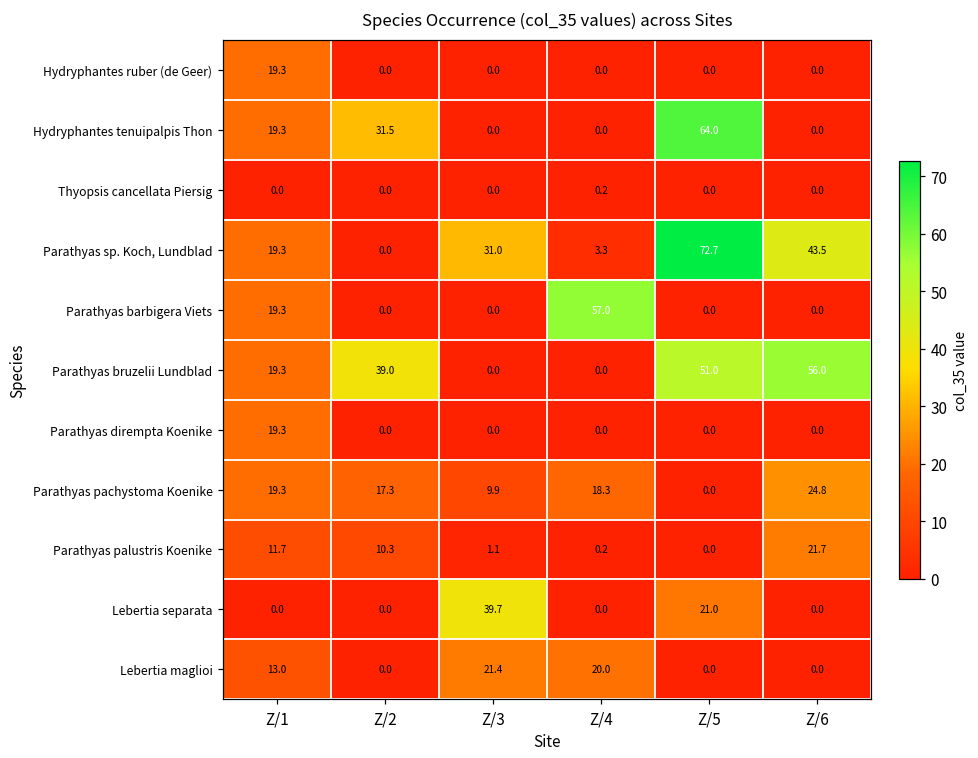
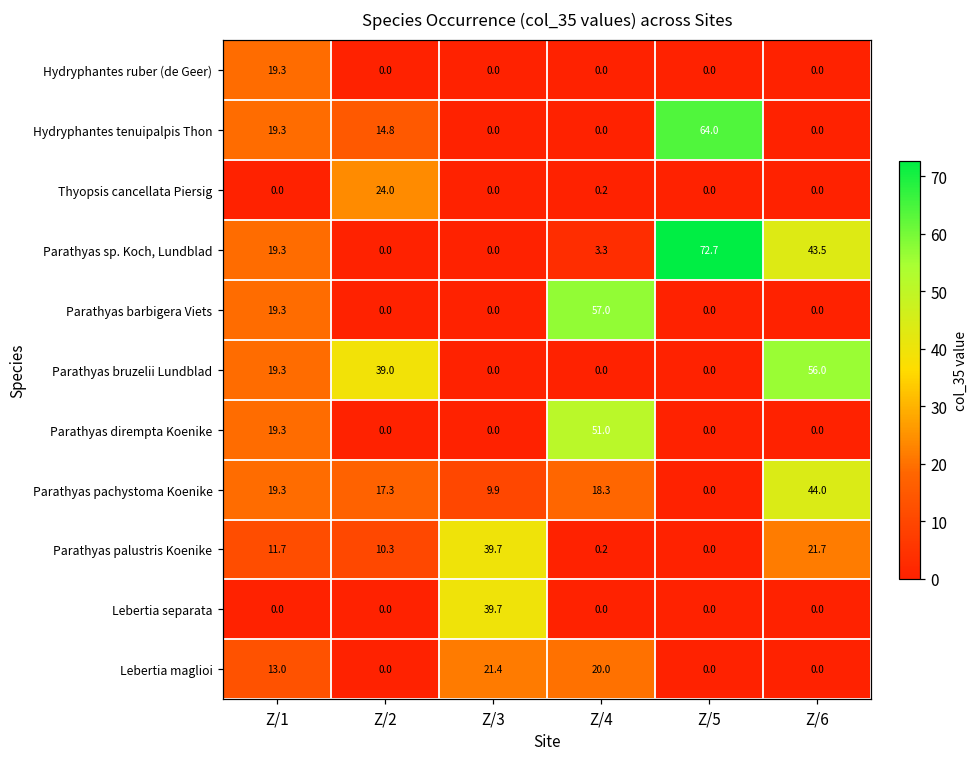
Hydryphantes tenuipalpis Thon, Z/2: 31.5 -> 14.8
Thyopsis cancellata Piersig, Z/2: 0.0 -> 24.0
Parathyas sp. Koch, Lundblad, Z/3: 31.0 -> 0.0
Parathyas bruzelii Lundblad, Z/5: 51.0 -> 0.0
Parathyas dirempta Koenike, Z/4: 0.0 -> 51.0
Parathyas pachystoma Koenike, Z/6: 24.8 -> 44.0
Parathyas palustris Koenike, Z/3: 1.1 -> 39.7
Lebertia separata, Z/5: 21.0 -> 0.0
